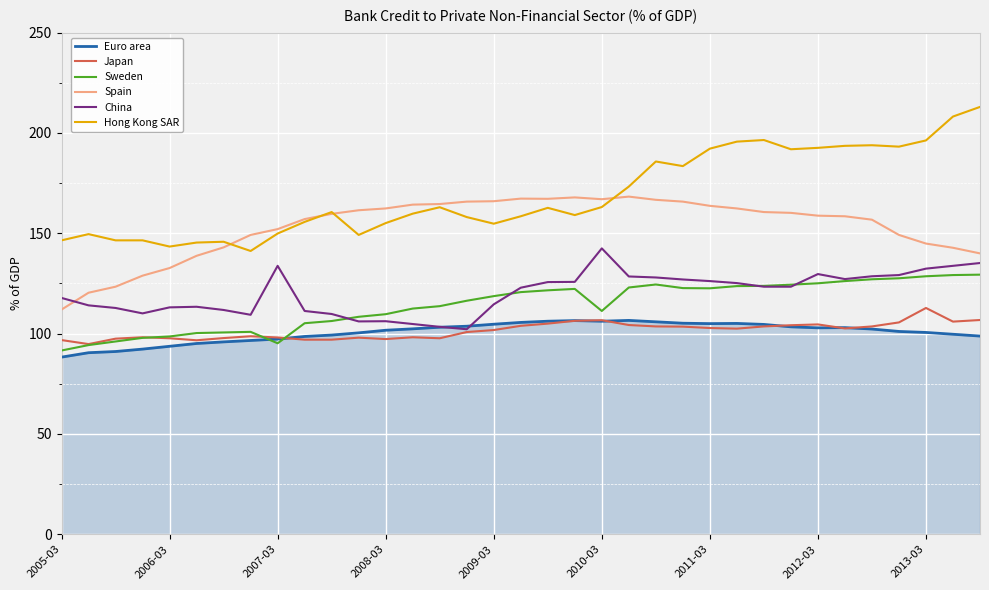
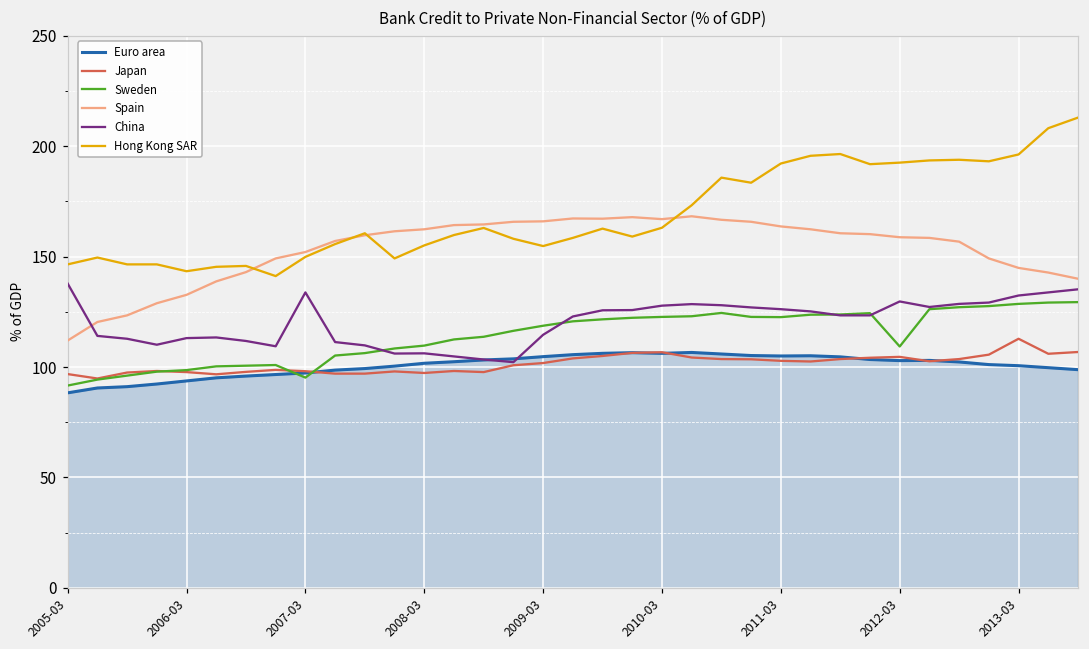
China, 2005-03: 118 -> 138
Sweden, 2010-03: 111 -> 123
China, 2010-03: 143 -> 128
Sweden, 2012-03: 125 -> 109
